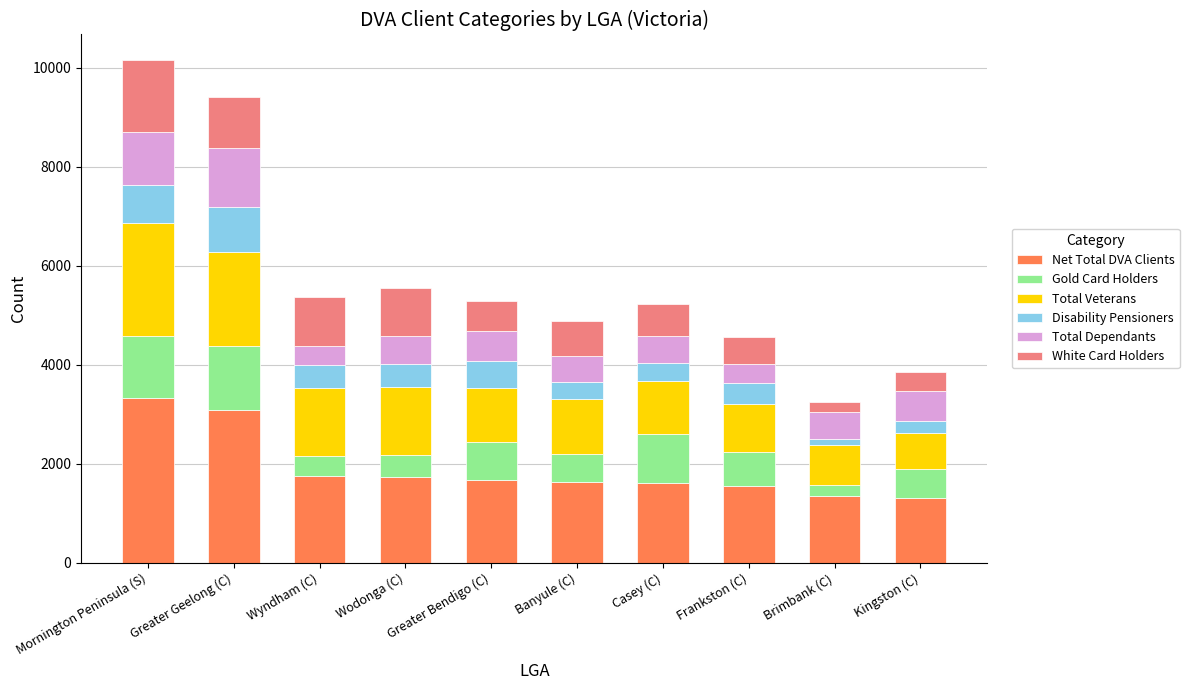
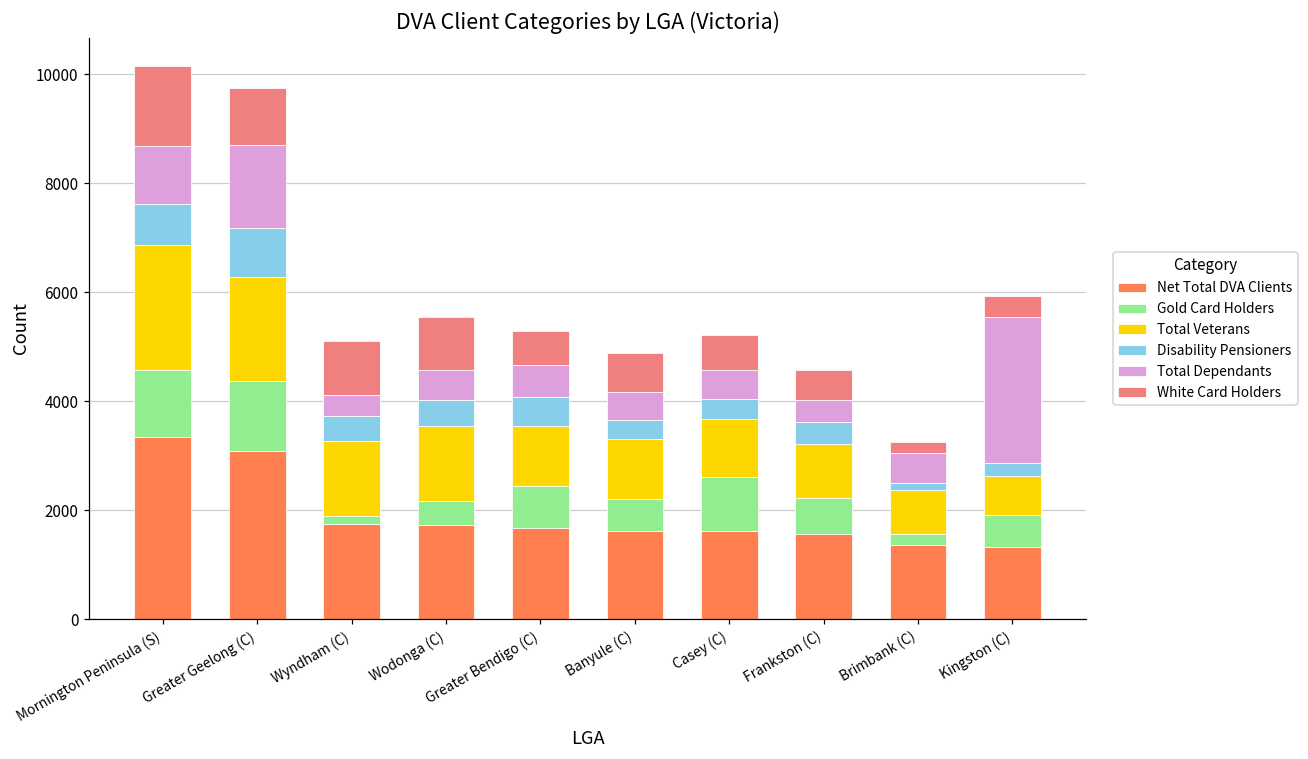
Total Dependants, Greater Geelong (C): 1200 -> 1500
Gold Card Holders, Wyndham (C): 400 -> 200
Total Dependants, Kingston (C): 600 -> 2700
